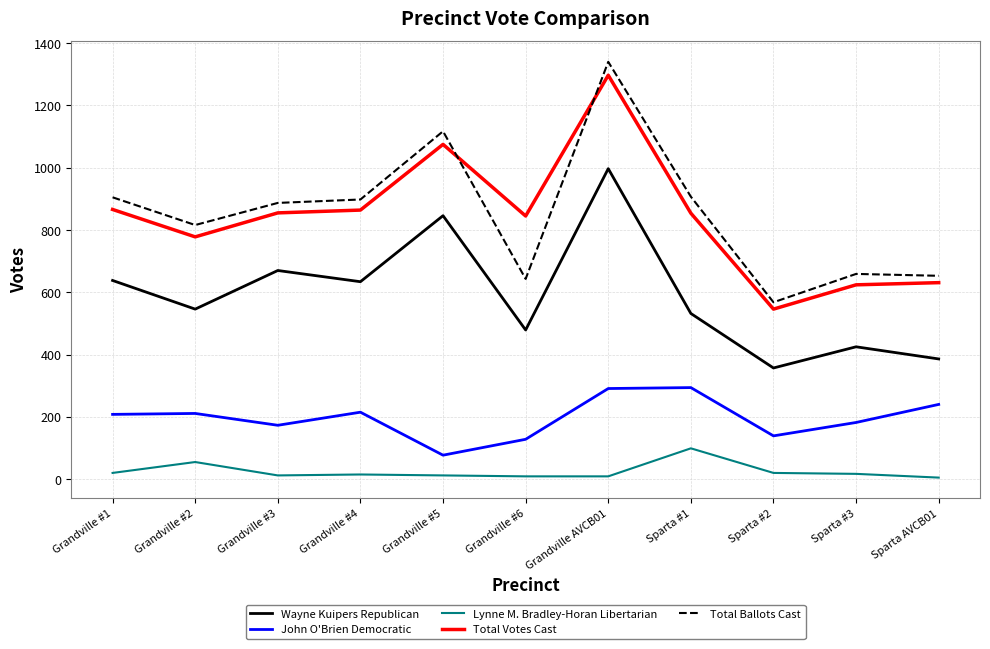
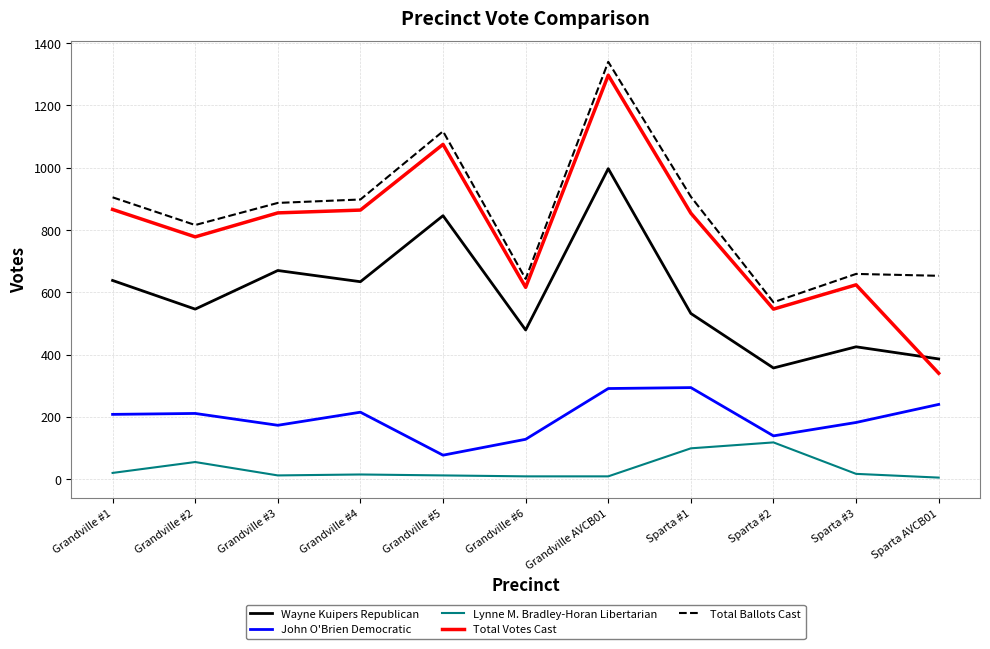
Total Votes Cast, Grandville #6: 850 -> 620
Lynne M. Bradley-Horan Libertarian, Sparta #2: 20 -> 120
Total Votes Cast, Sparta AVCB01: 630 -> 340
